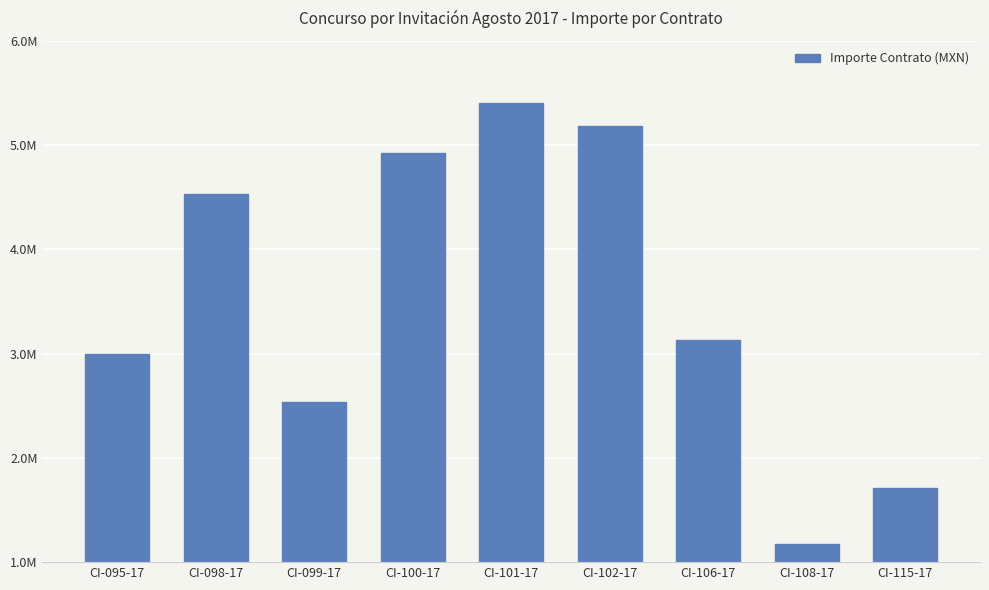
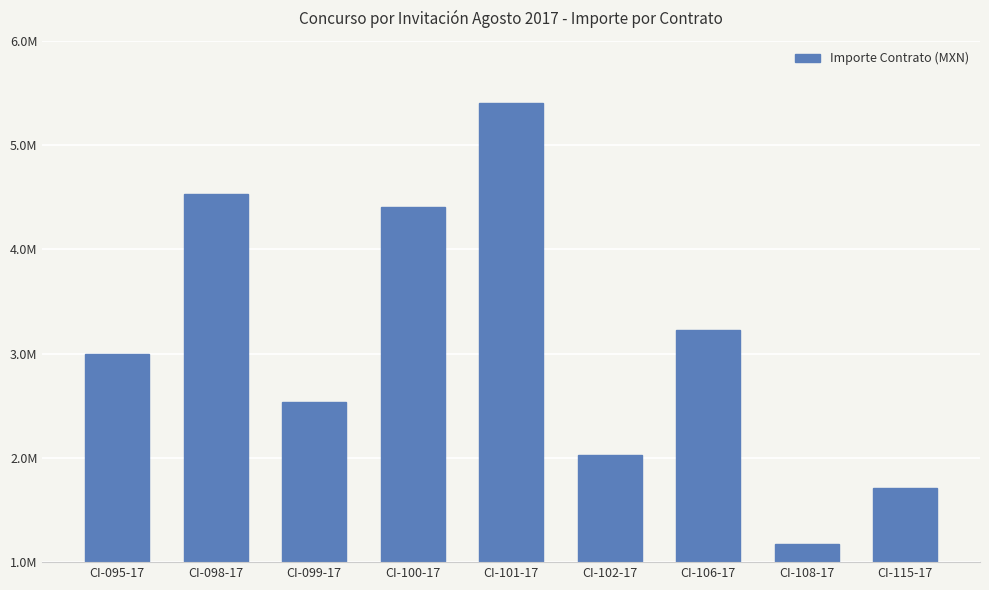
CI-100-17: 4930000 -> 4400000
CI-102-17: 5180000 -> 2030000
CI-106-17: 3130000 -> 3230000
